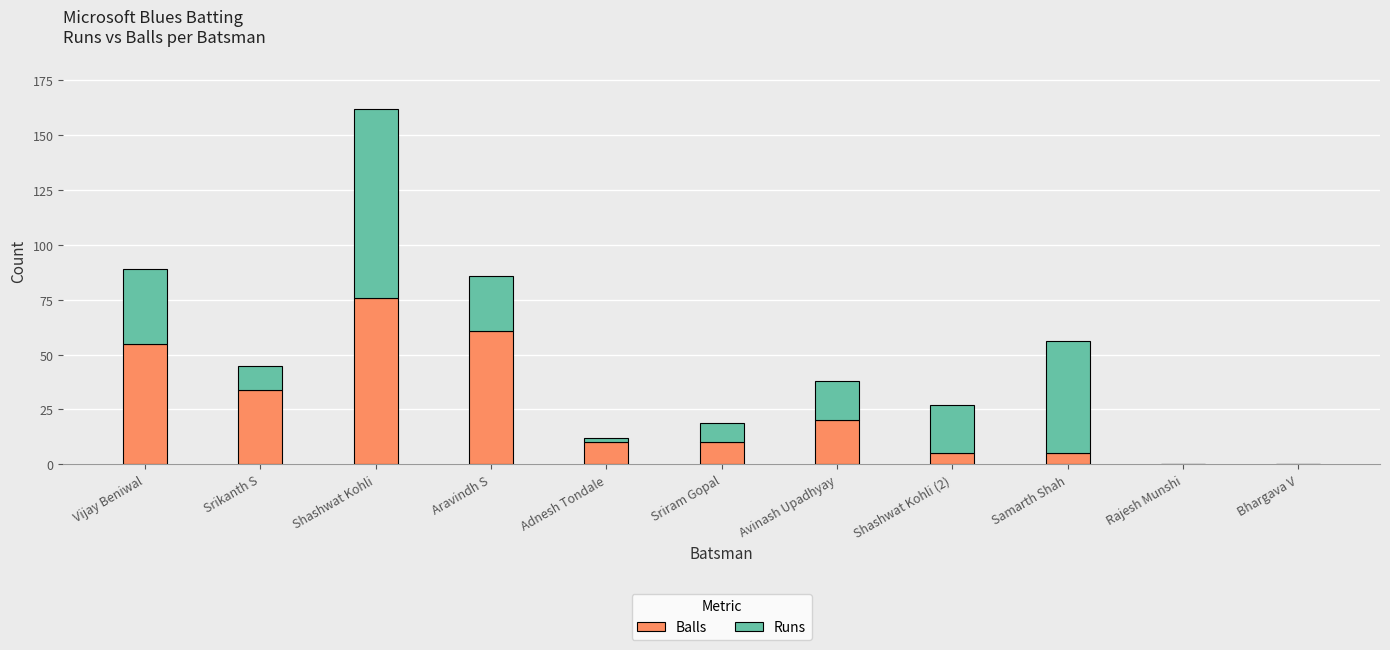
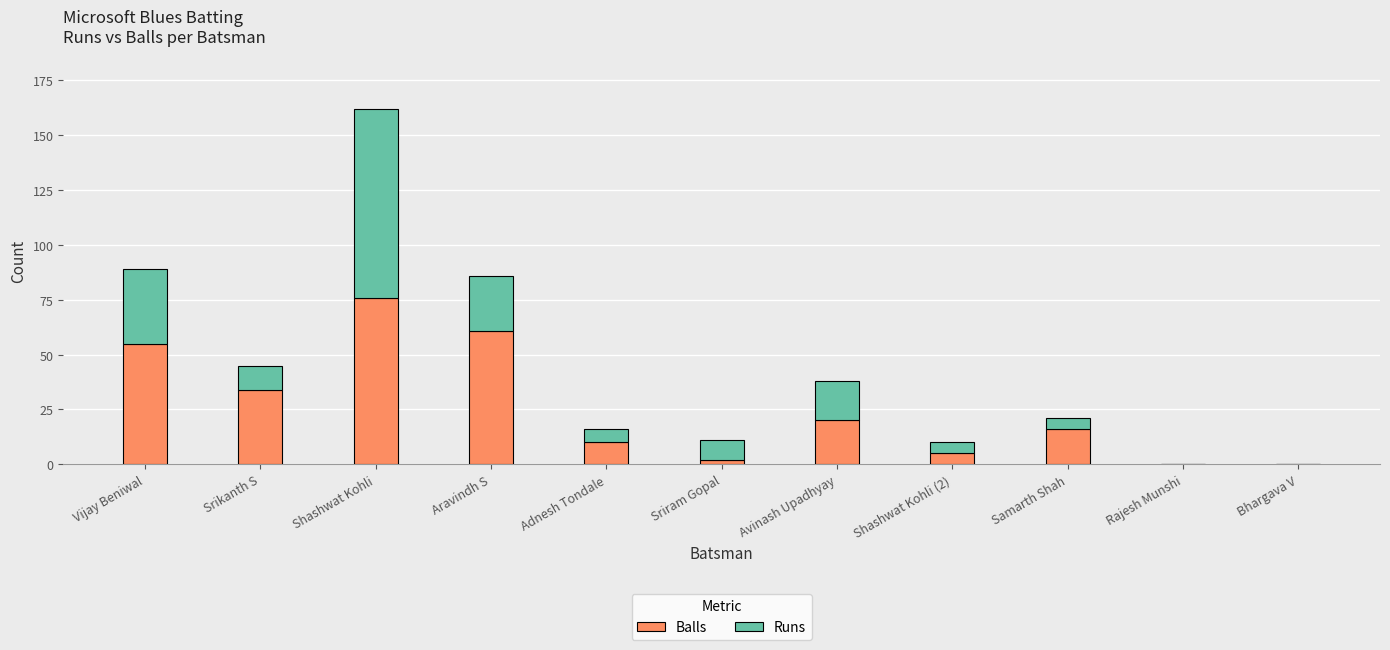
Runs, Adnesh Tondale: 2 -> 6
Balls, Sriram Gopal: 10 -> 2
Runs, Shashwat Kohli (2): 22 -> 5
Balls, Samarth Shah: 5 -> 16
Runs, Samarth Shah: 51 -> 5
